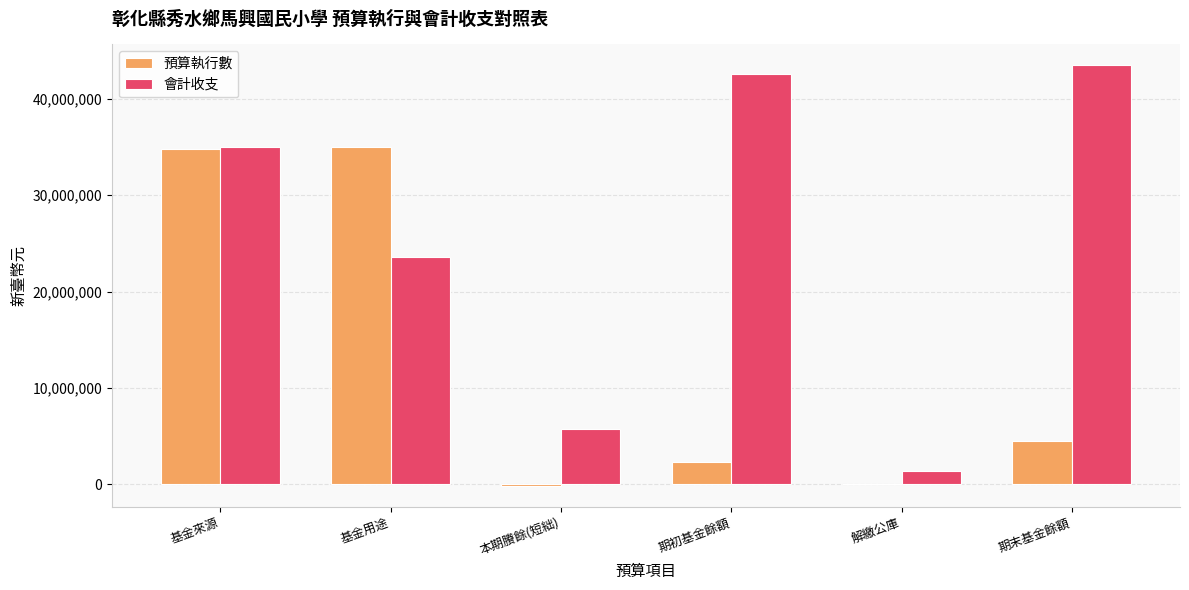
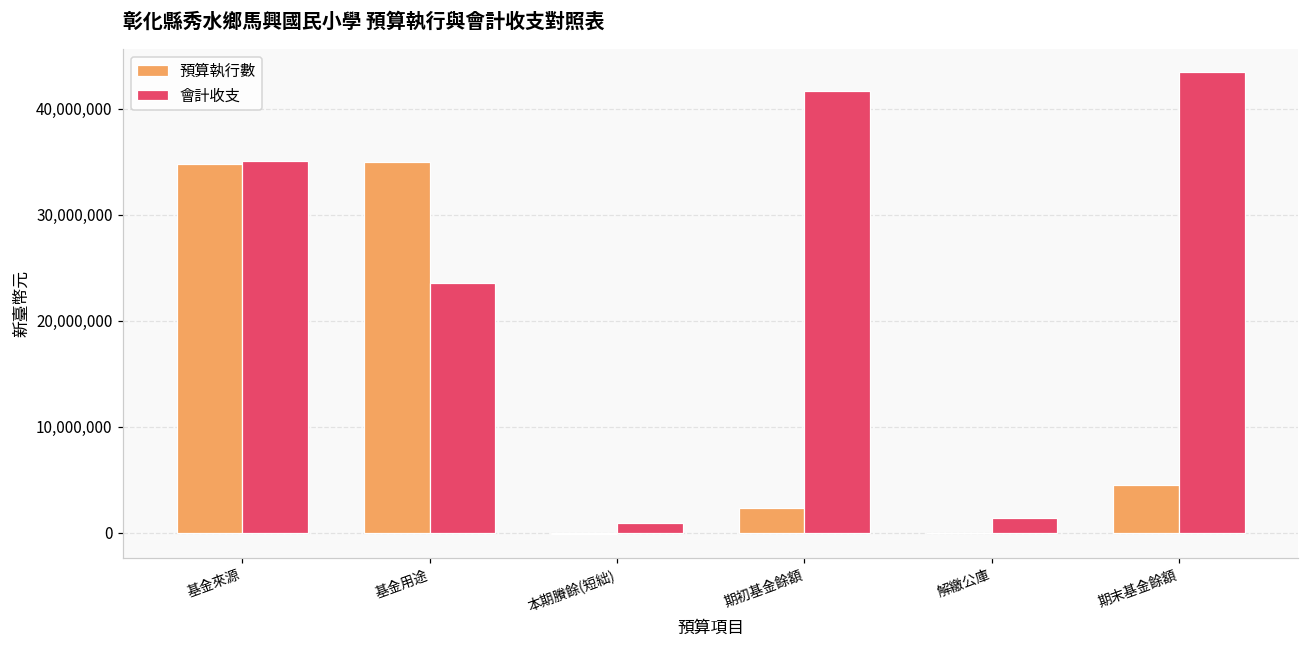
會計收支, 本期賸餘(短絀): 6,000,000 -> 1,000,000
會計收支, 期初基金餘額: 43,000,000 -> 42,000,000
